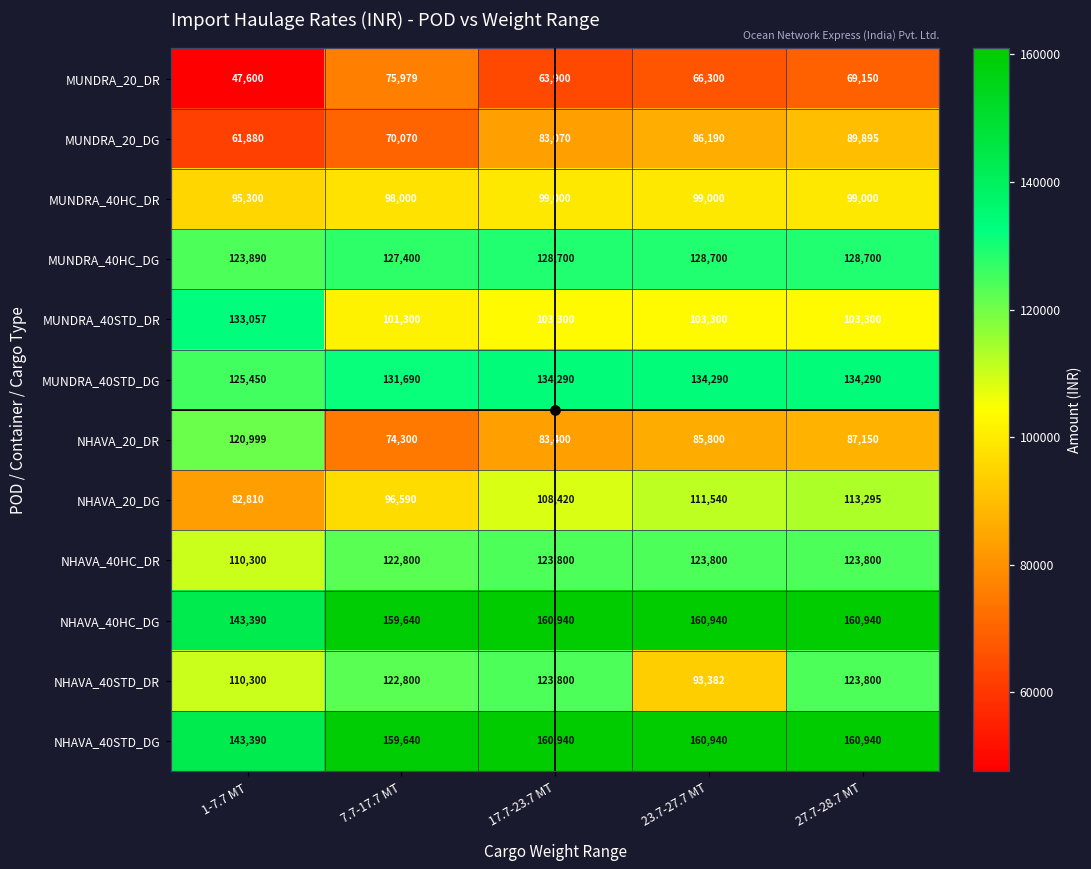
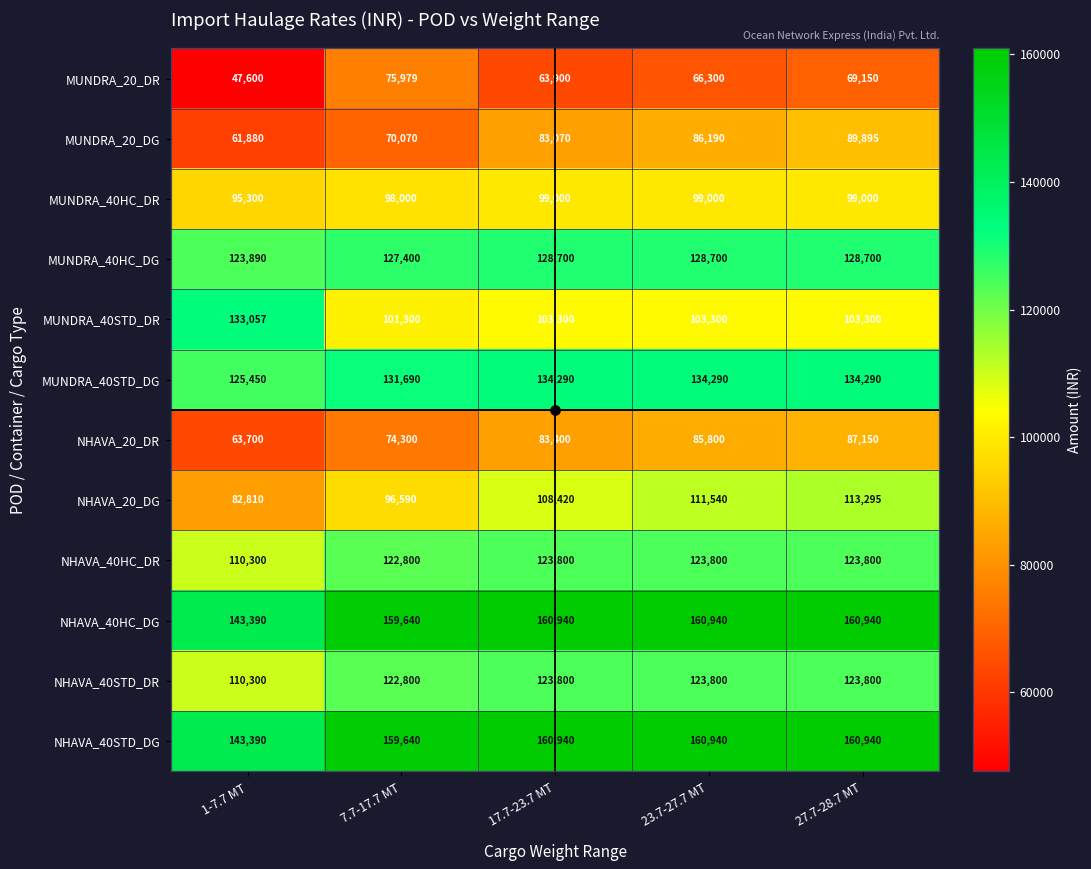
NHAVA_20_DR, 1-7.7 MT: 120,999 -> 63,700
NHAVA_40STD_DR, 23.7-27.7 MT: 93,382 -> 123,800
